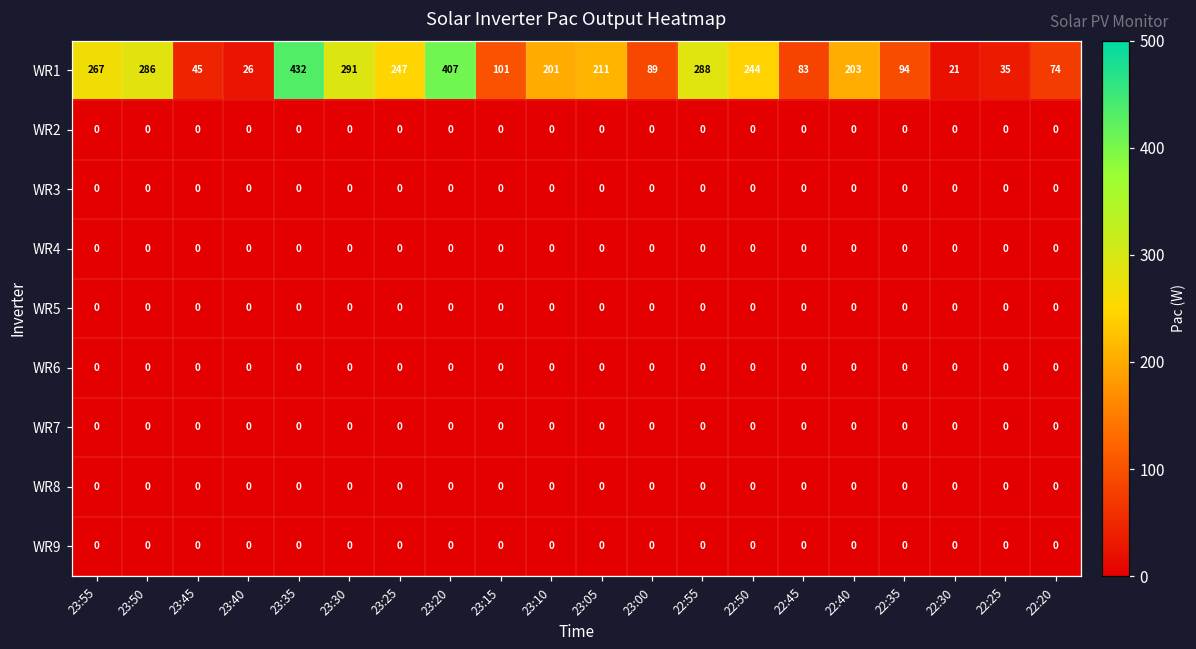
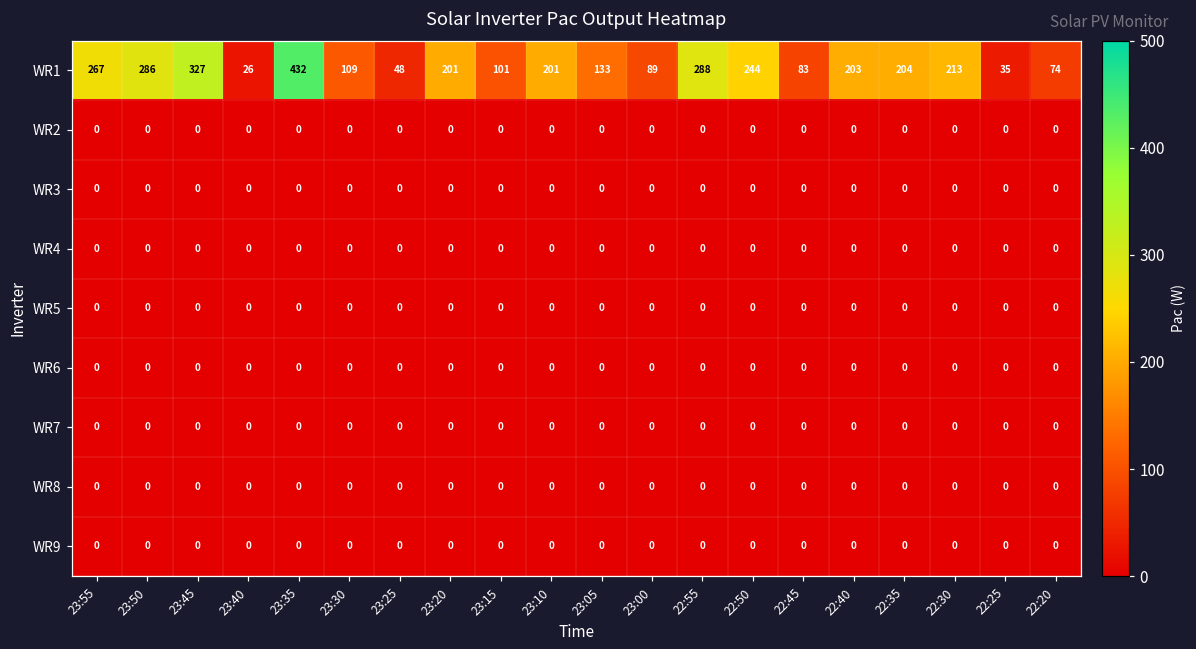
WR1, 23:45: 45 -> 327
WR1, 23:30: 291 -> 109
WR1, 23:25: 247 -> 48
WR1, 23:20: 407 -> 201
WR1, 23:05: 211 -> 133
WR1, 22:35: 94 -> 204
WR1, 22:30: 21 -> 213
